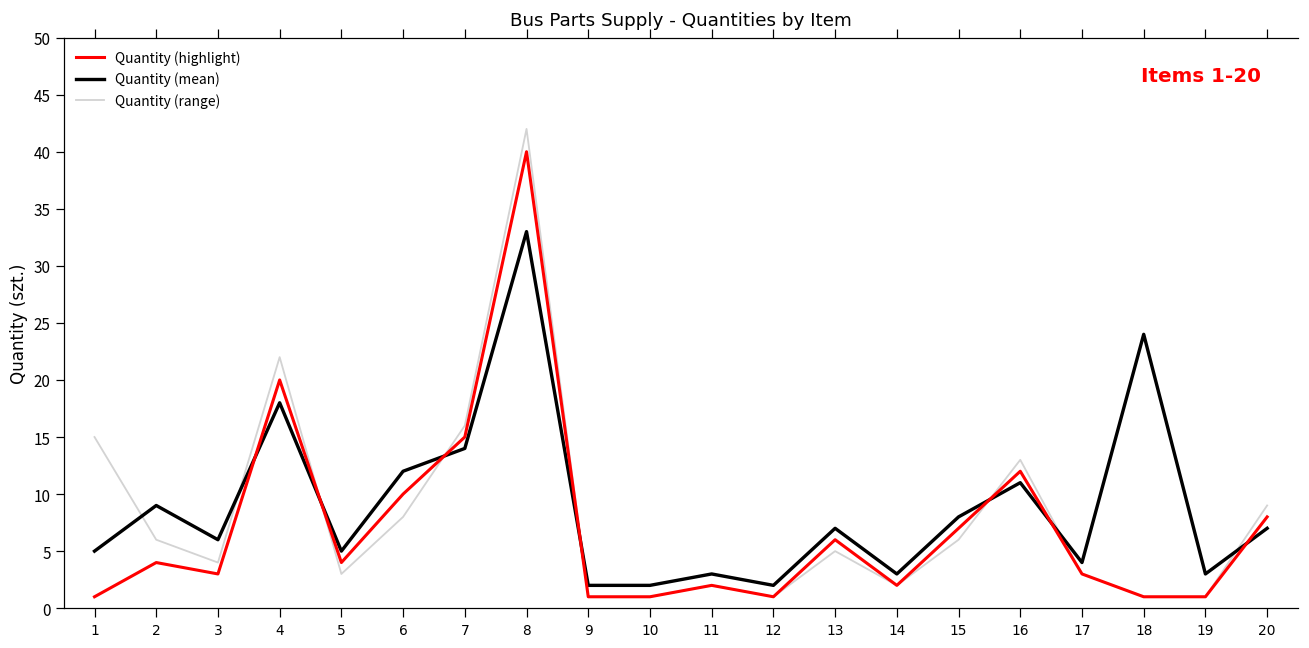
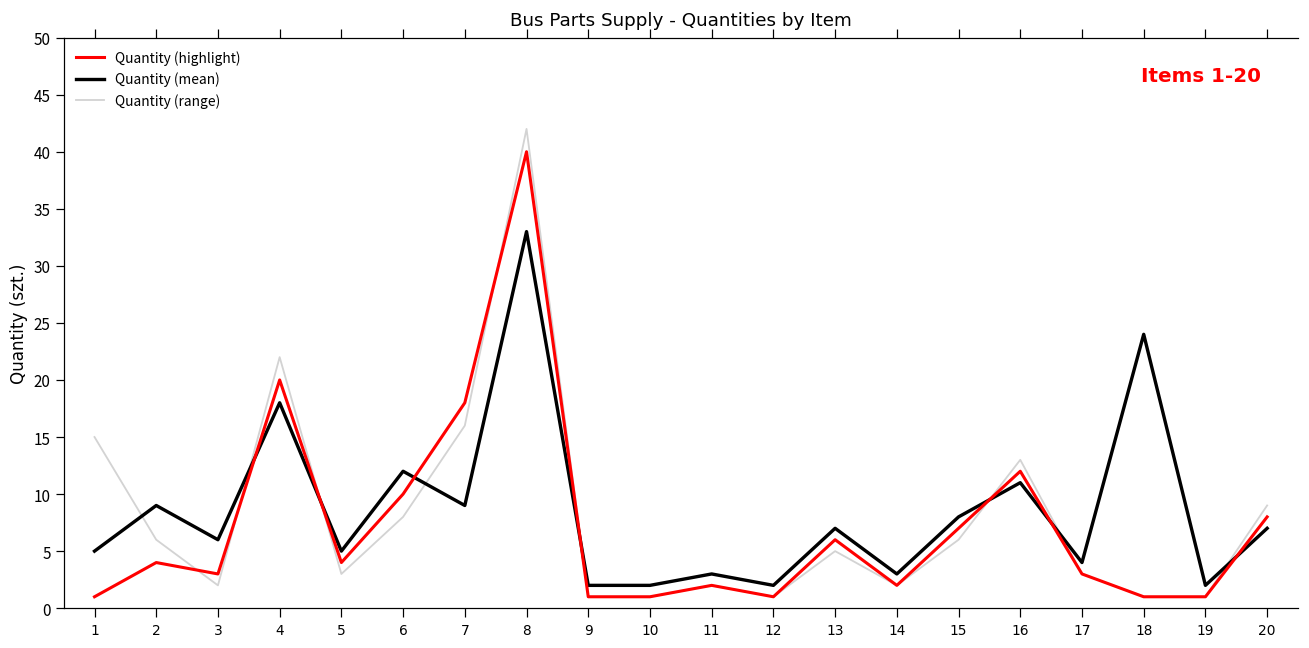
Quantity (range), 3: 4 -> 2
Quantity (mean), 7: 14 -> 9
Quantity (highlight), 7: 15 -> 18
Quantity (mean), 19: 3 -> 2
